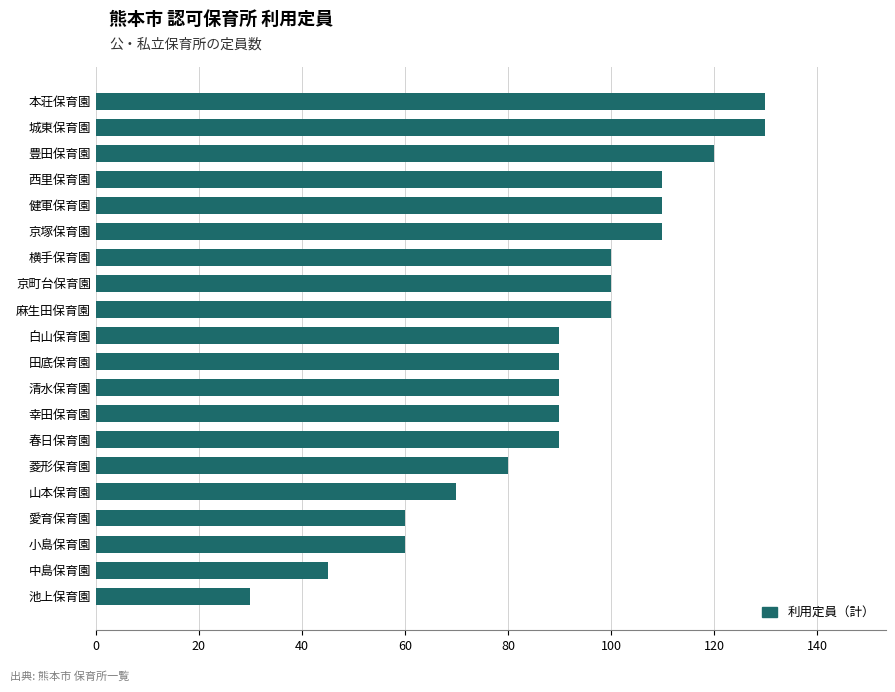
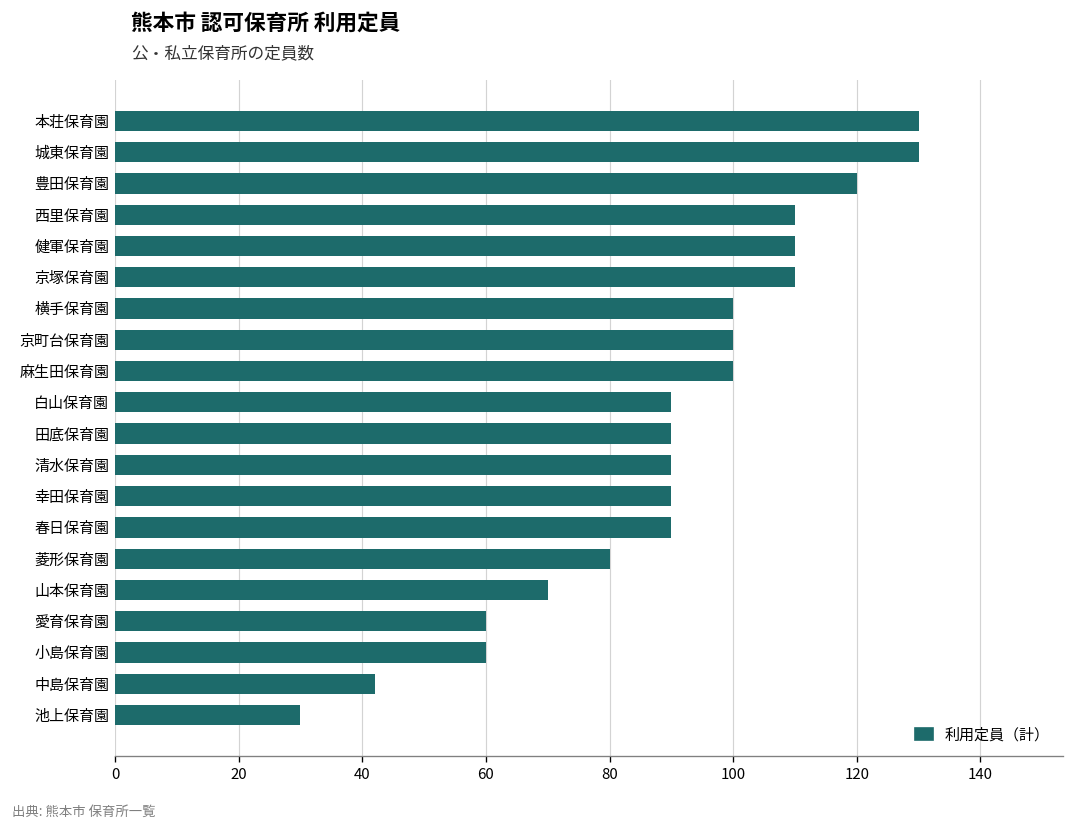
中島保育園: 45 -> 42
